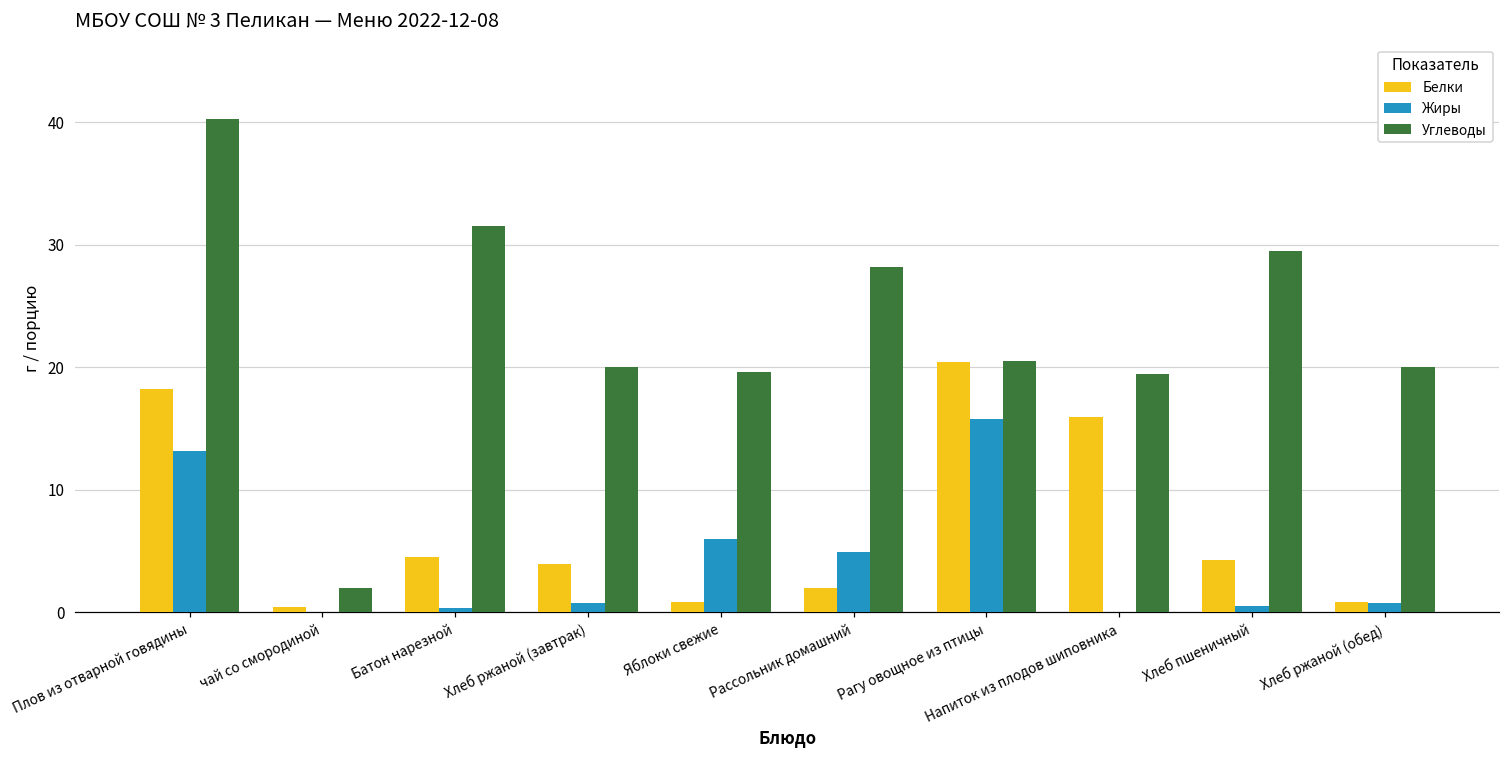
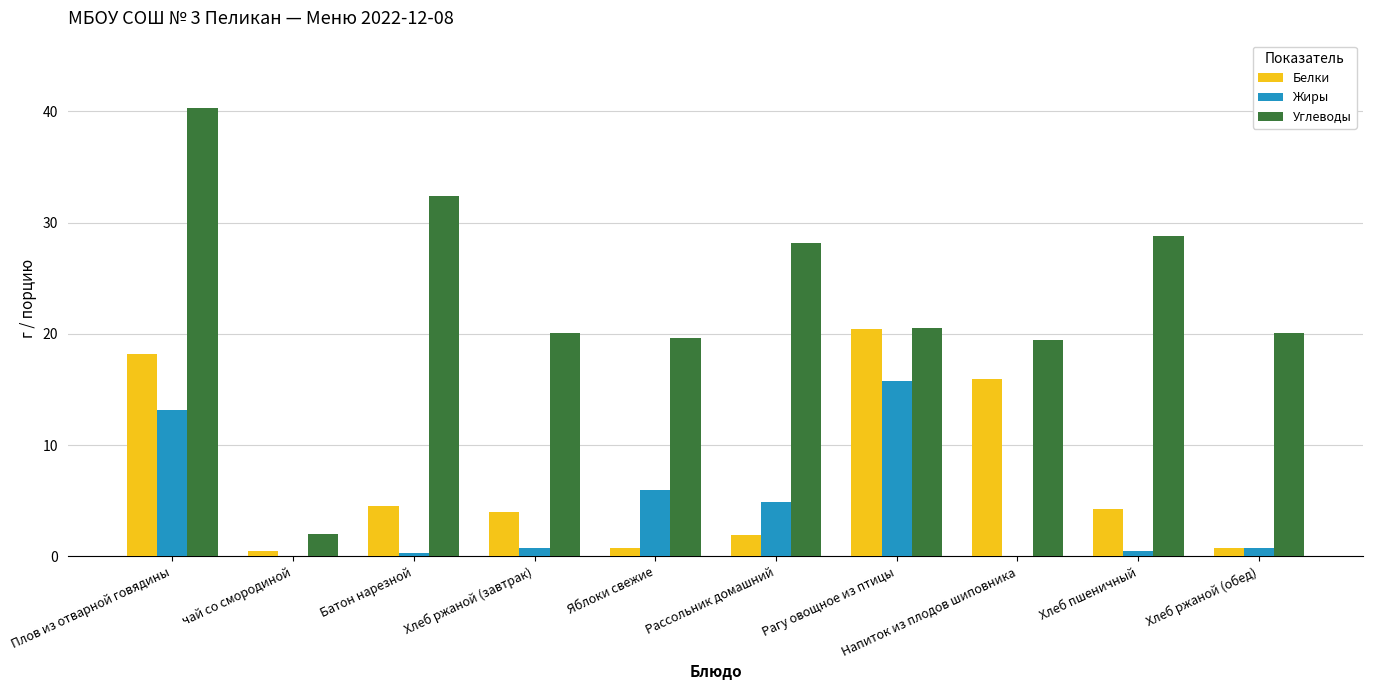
Углеводы, Батон нарезной: 31.5 -> 32.4
Углеводы, Хлеб пшеничный: 29.5 -> 28.8
